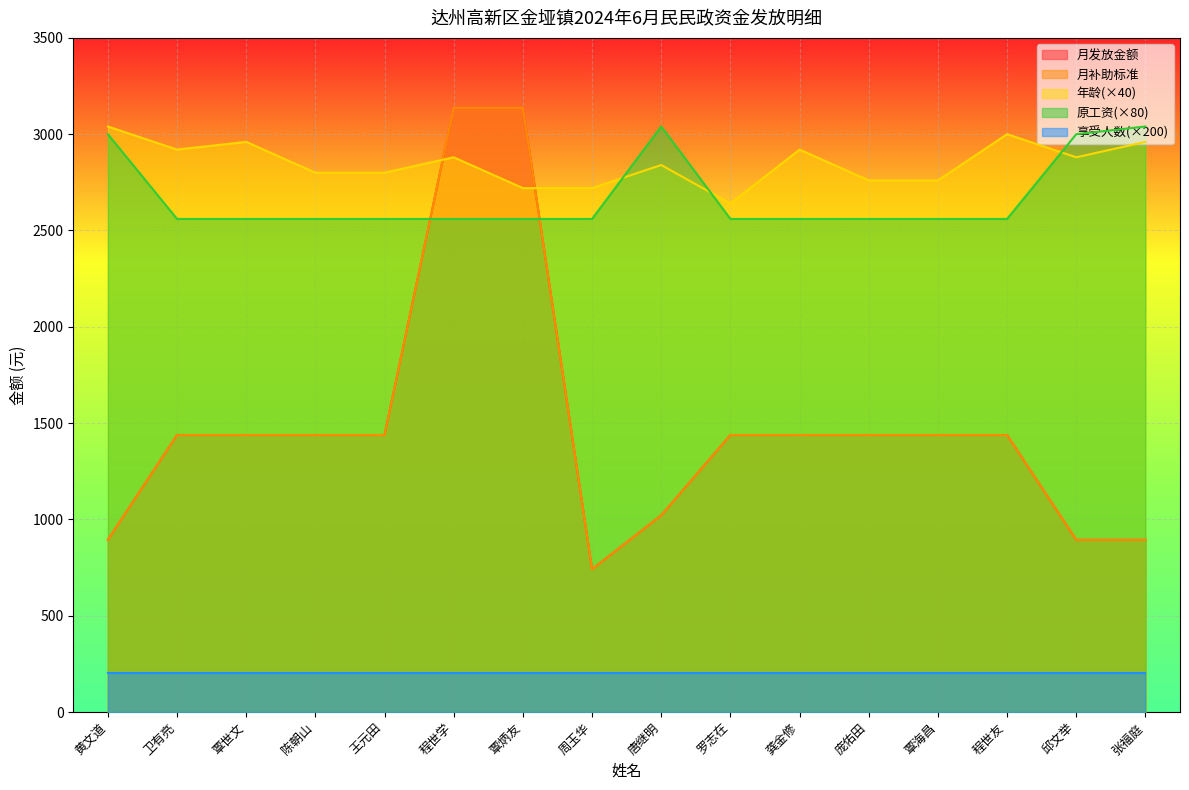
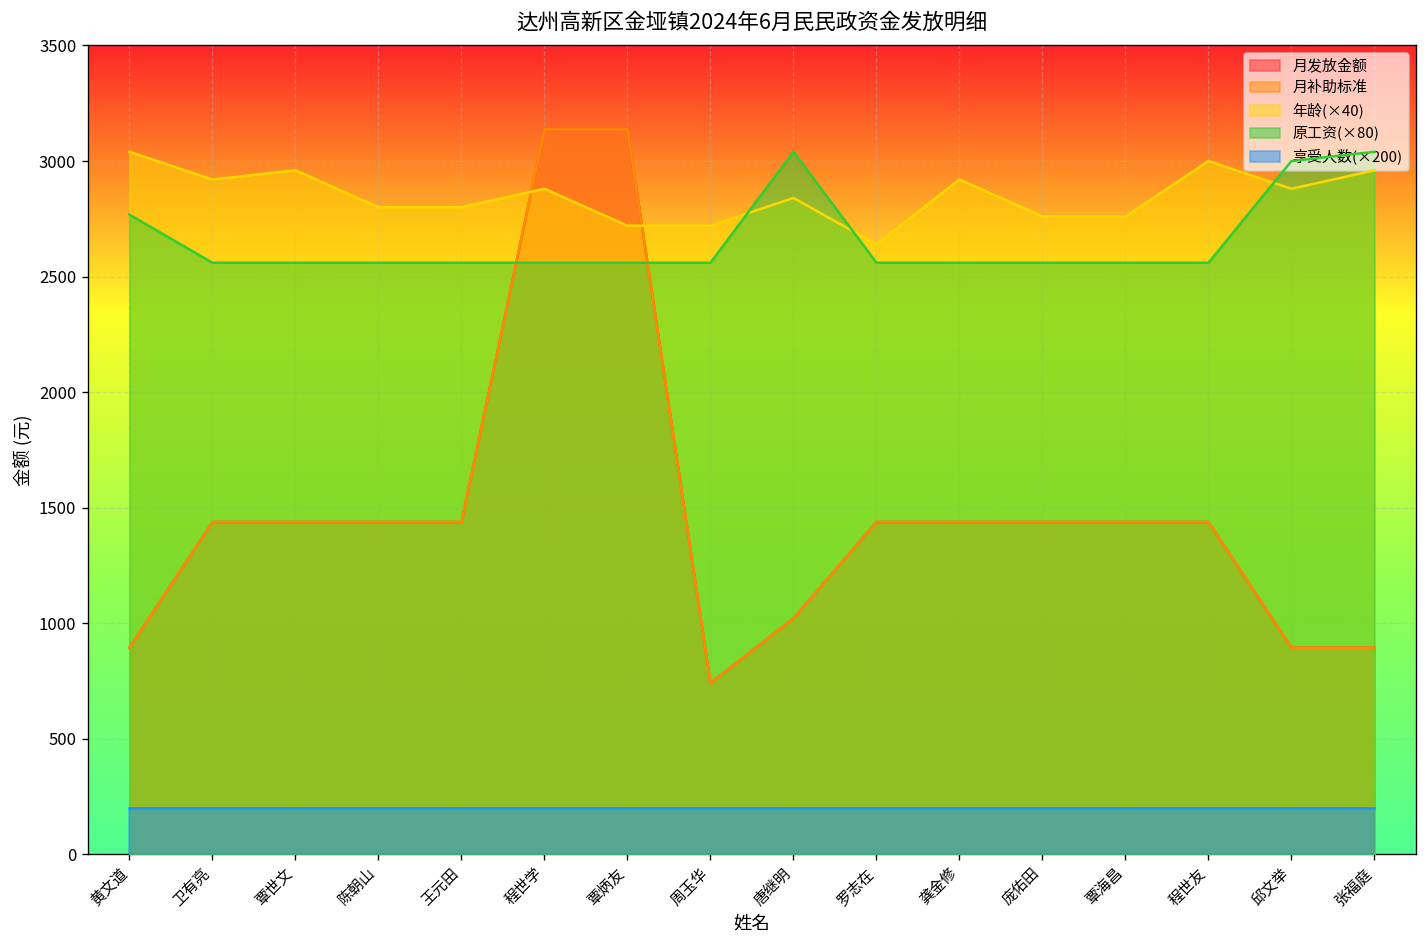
原工资(×80), 黄文道: 3000 -> 2770
